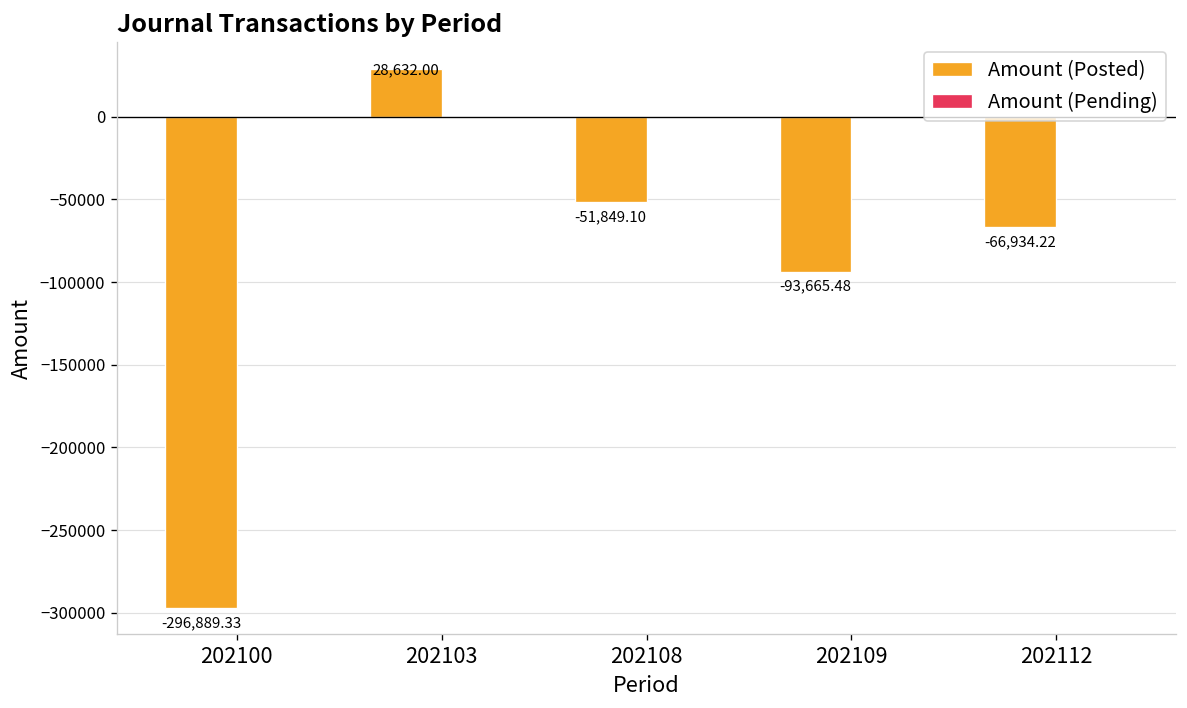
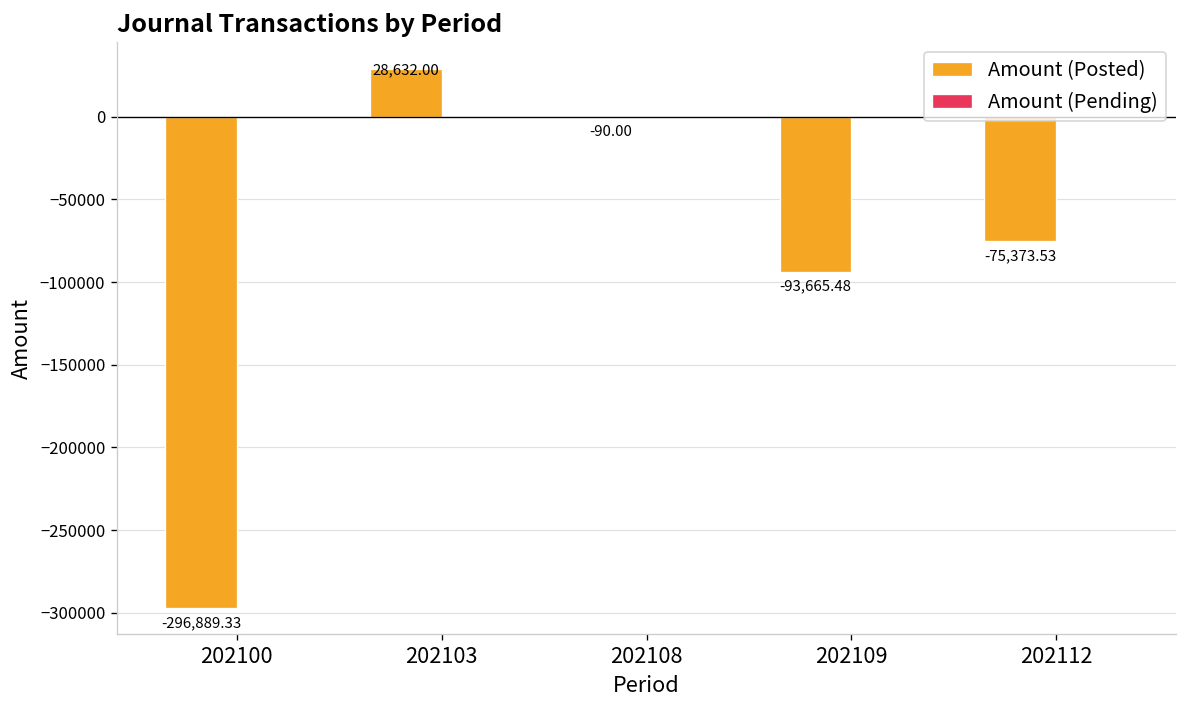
Amount (Posted), 202108: -51,849.10 -> -90.00
Amount (Posted), 202112: -66,934.22 -> -75,373.53
